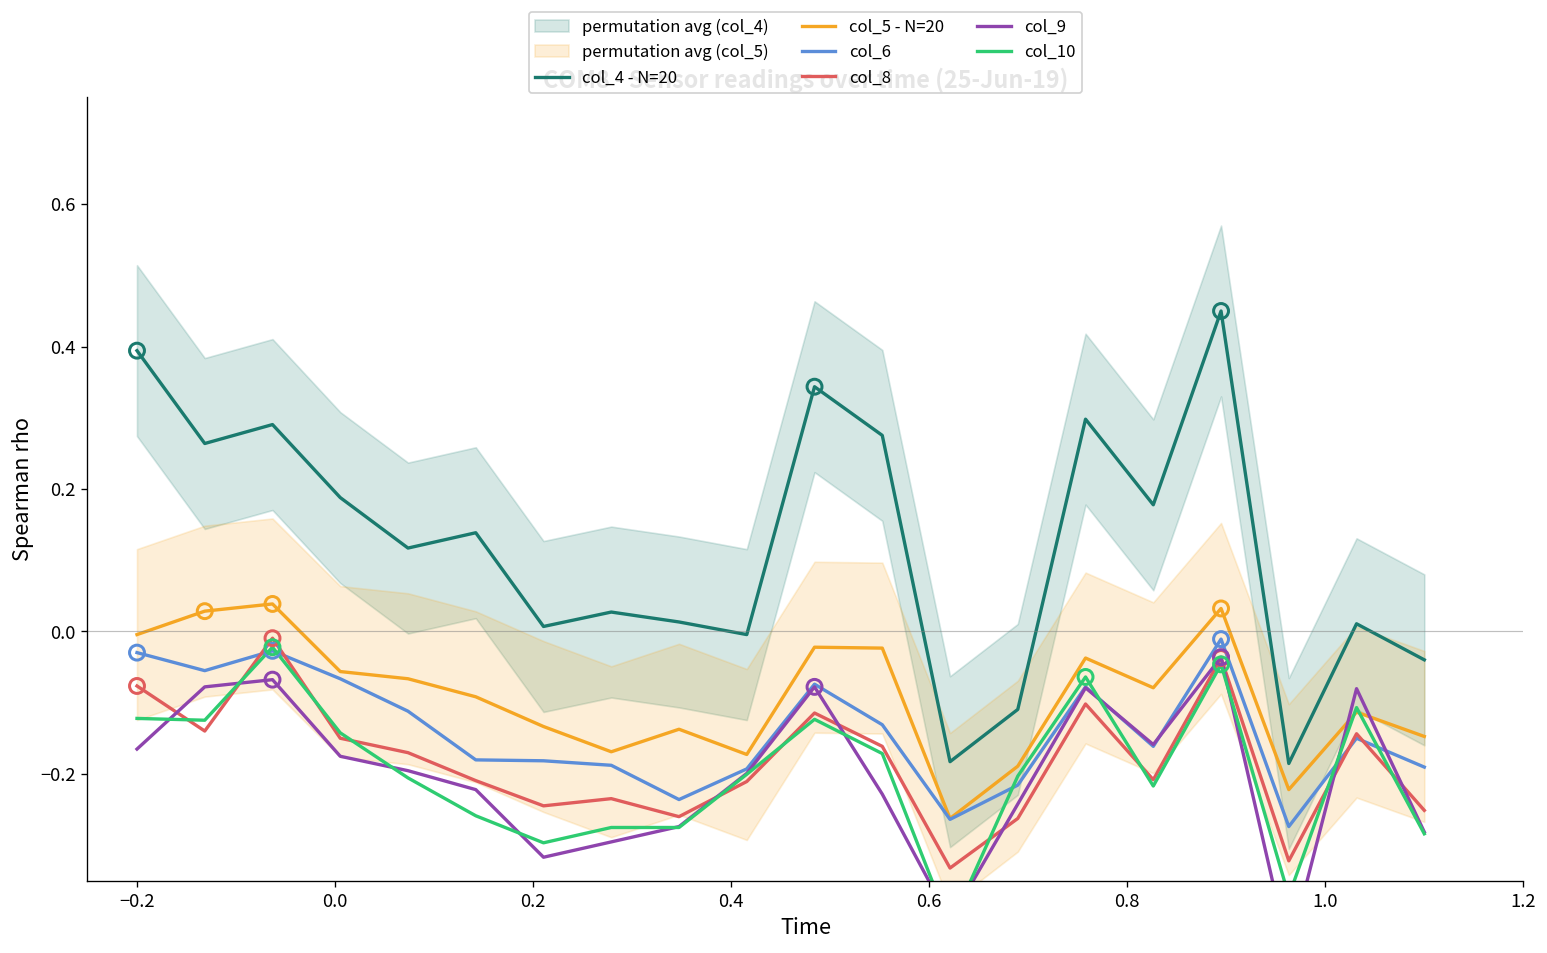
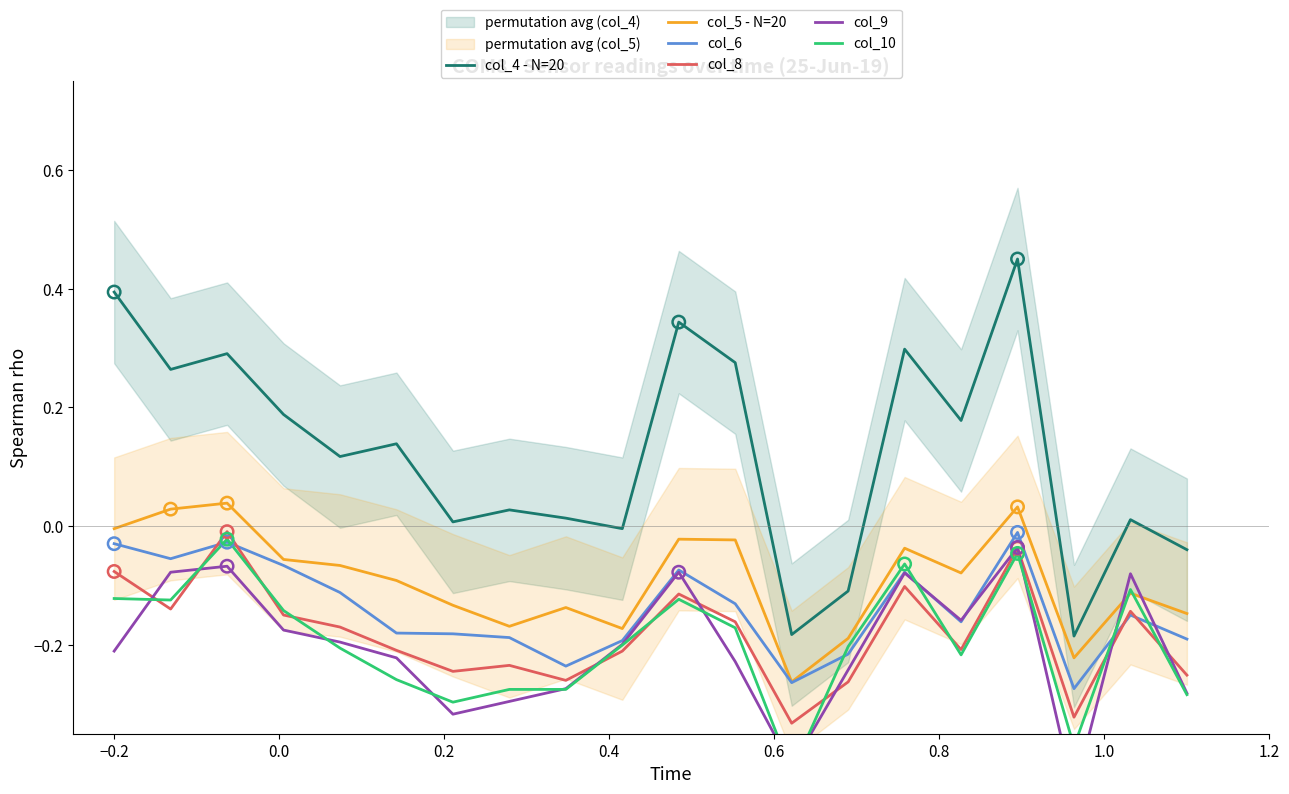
col_9, −0.2: -0.17 -> -0.21
